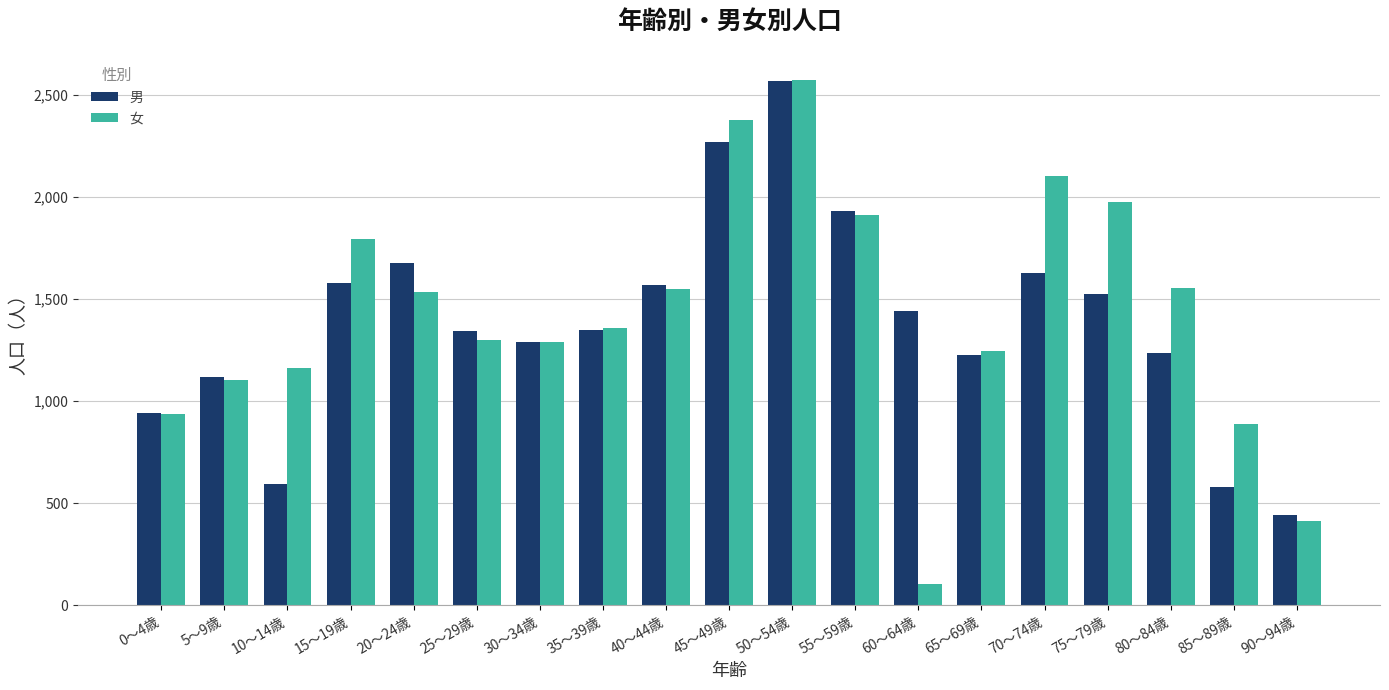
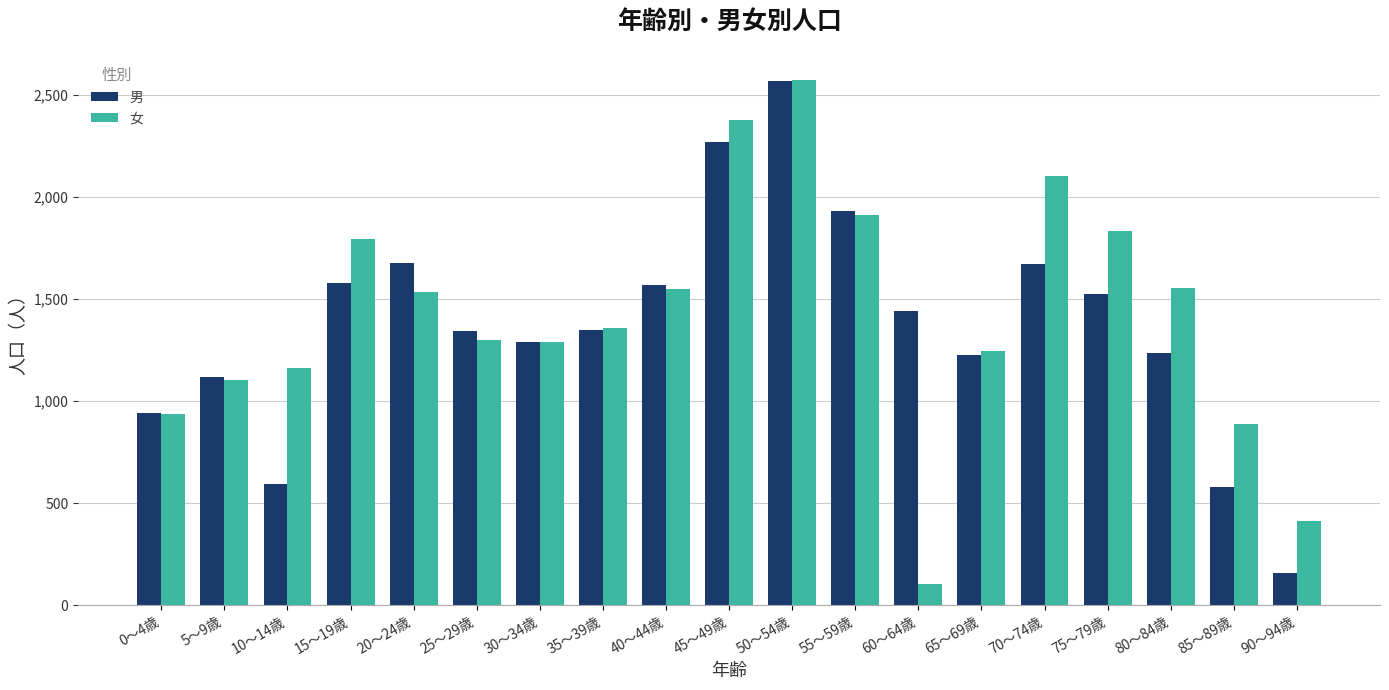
男, 70～74歳: 1,630 -> 1,670
女, 75～79歳: 1,980 -> 1,830
男, 90～94歳: 440 -> 160
